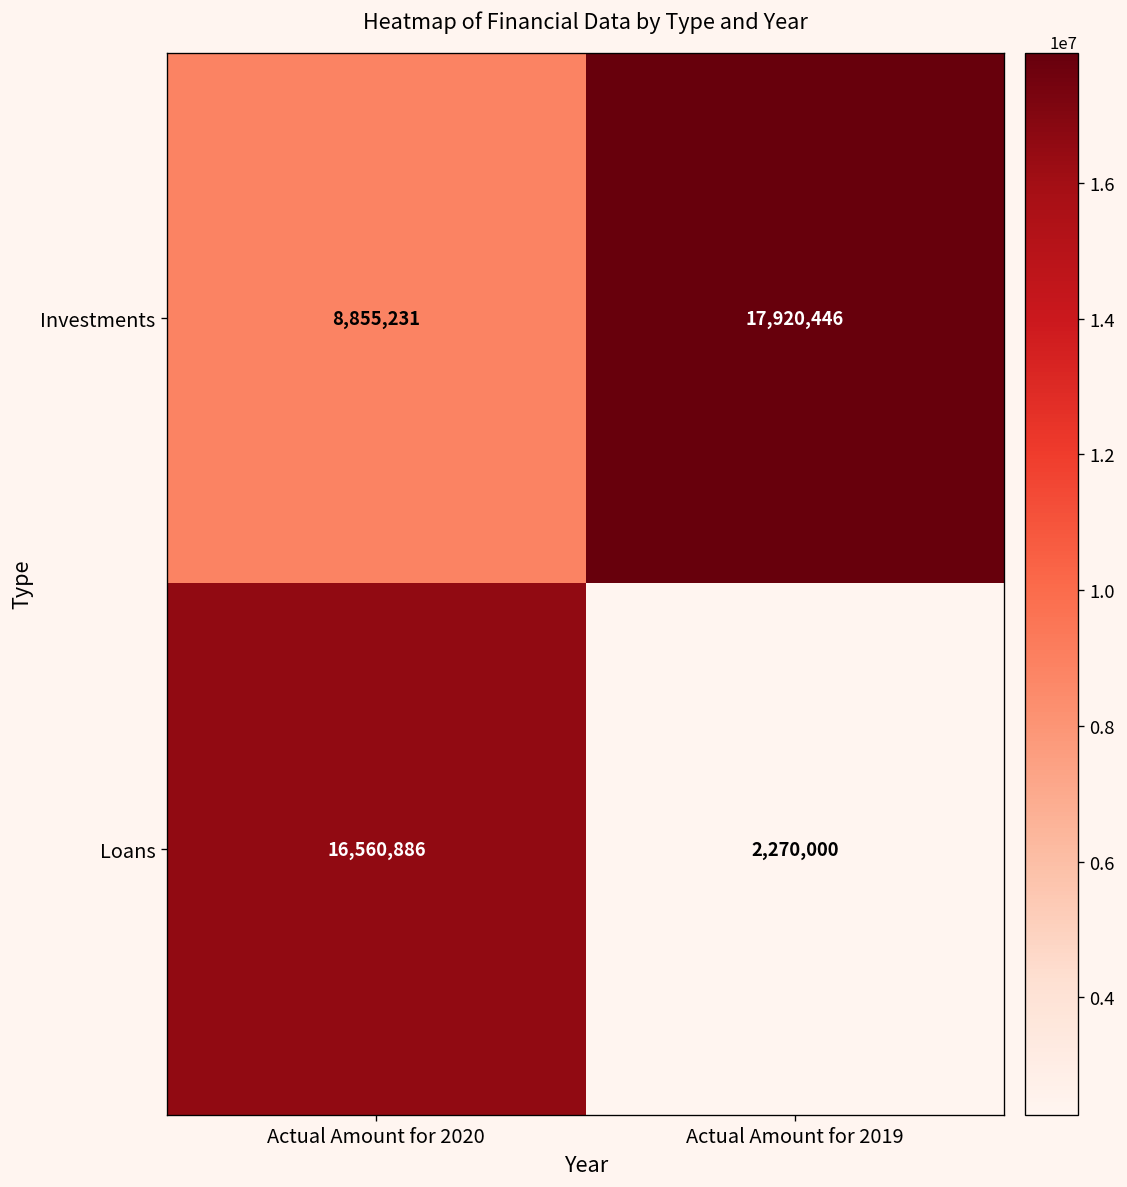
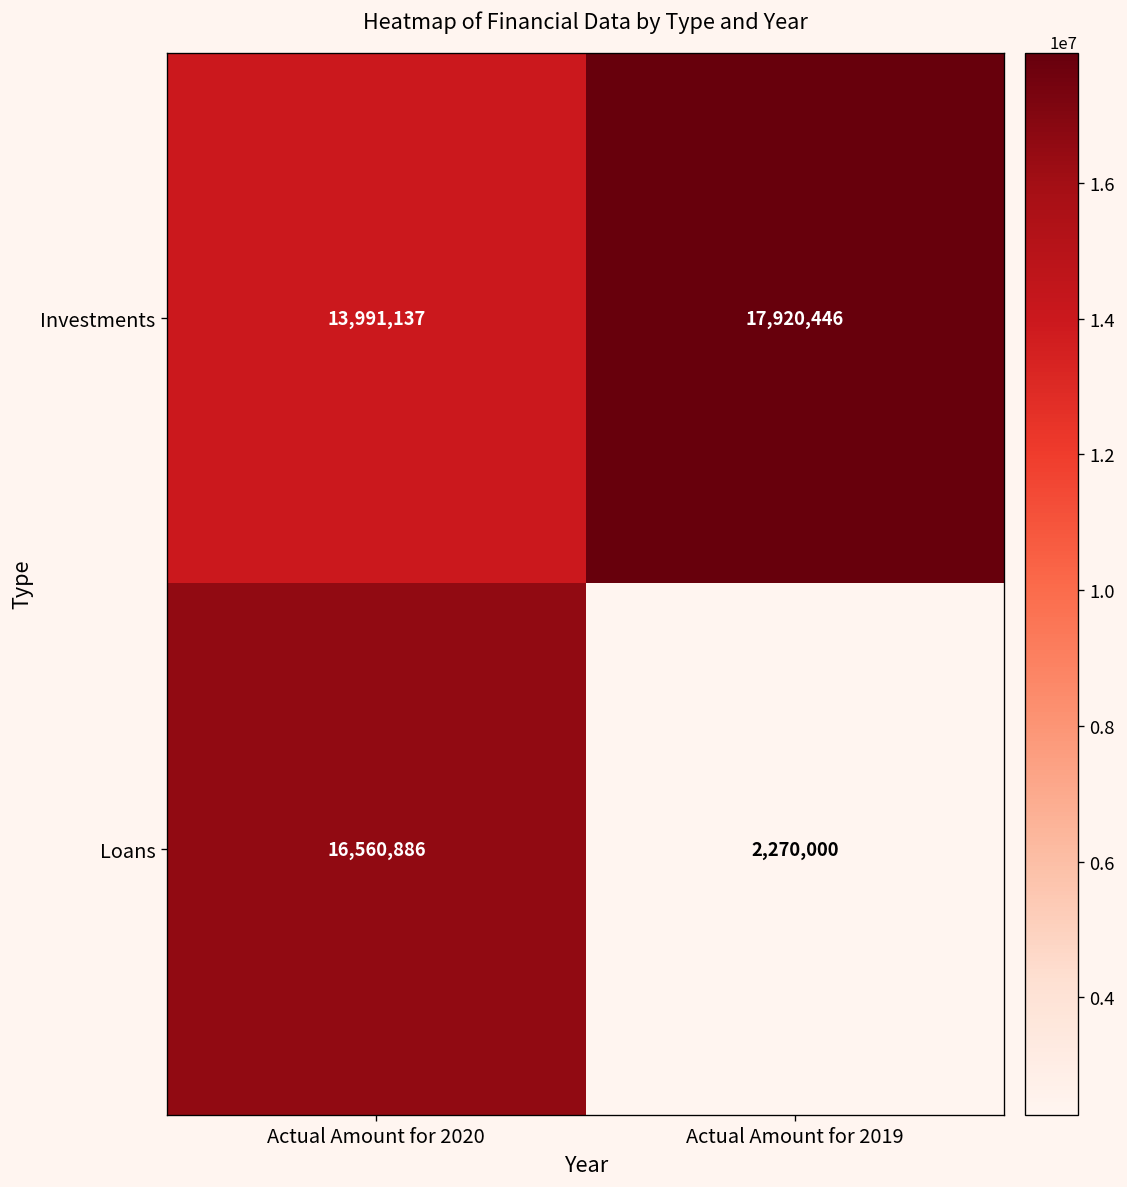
Investments, Actual Amount for 2020: 8,855,231 -> 13,991,137
